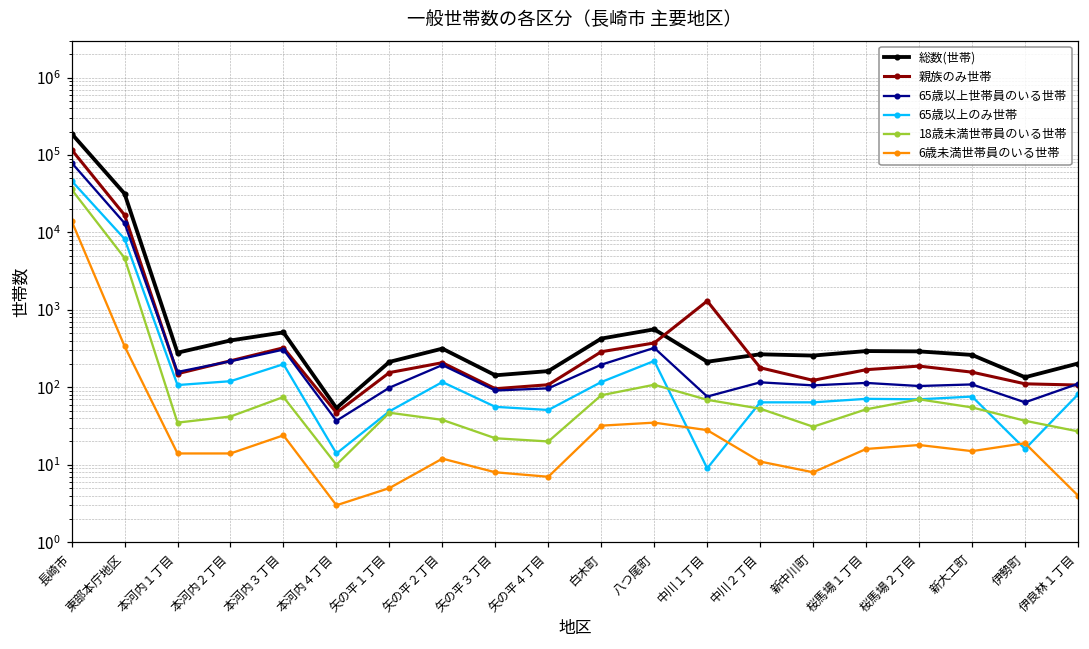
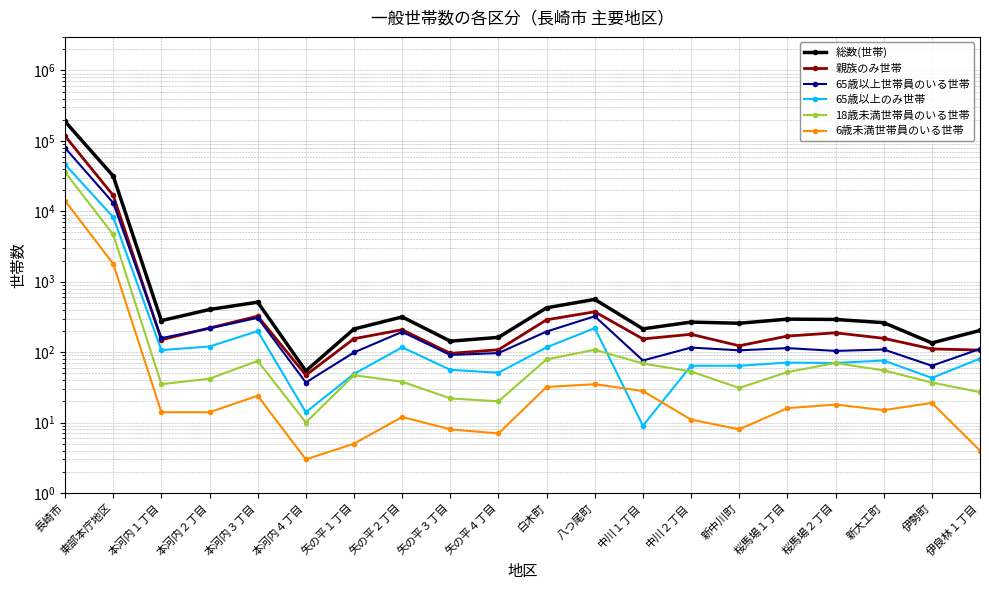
6歳未満世帯員のいる世帯, 東部本庁地区: 300 -> 1800
親族のみ世帯, 中川１丁目: 1300 -> 150
65歳以上のみ世帯, 伊勢町: 16 -> 40
